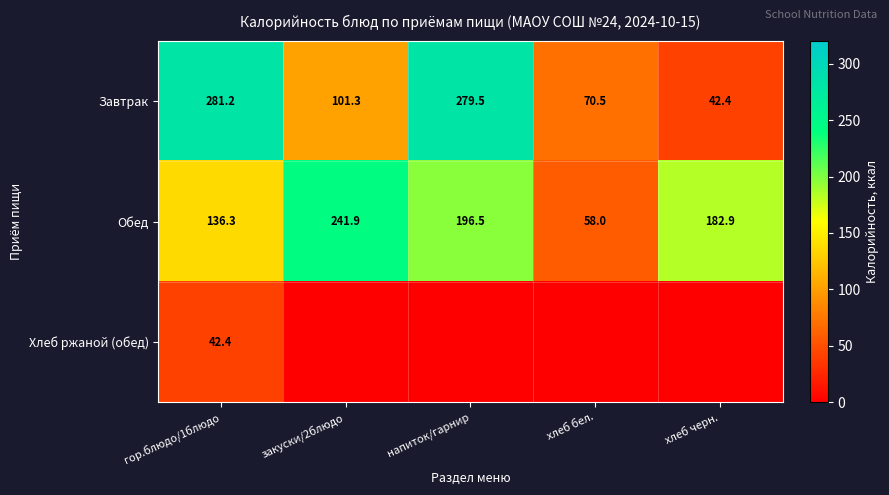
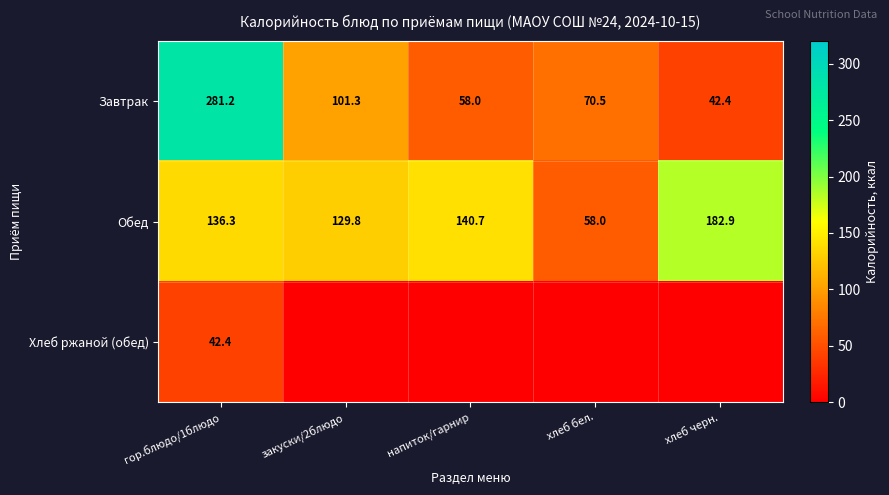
Завтрак, напиток/гарнир: 279.5 -> 58.0
Обед, закуски/2блюдо: 241.9 -> 129.8
Обед, напиток/гарнир: 196.5 -> 140.7
